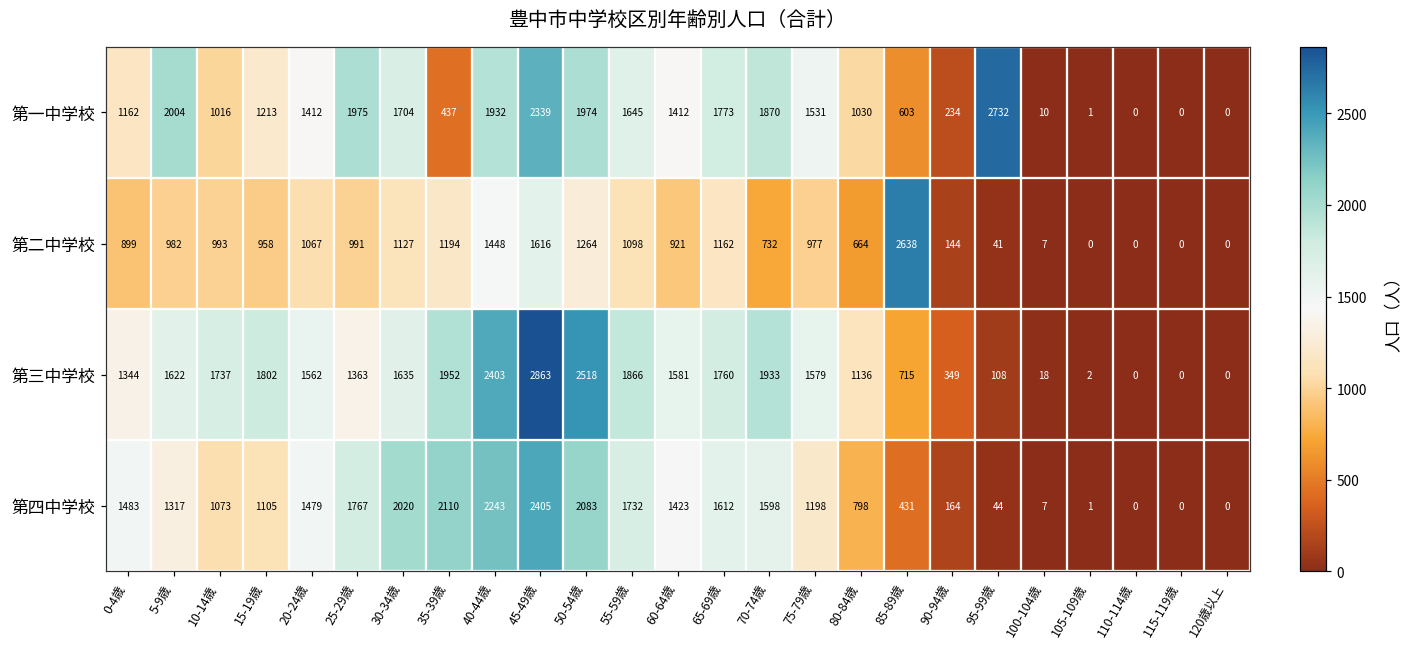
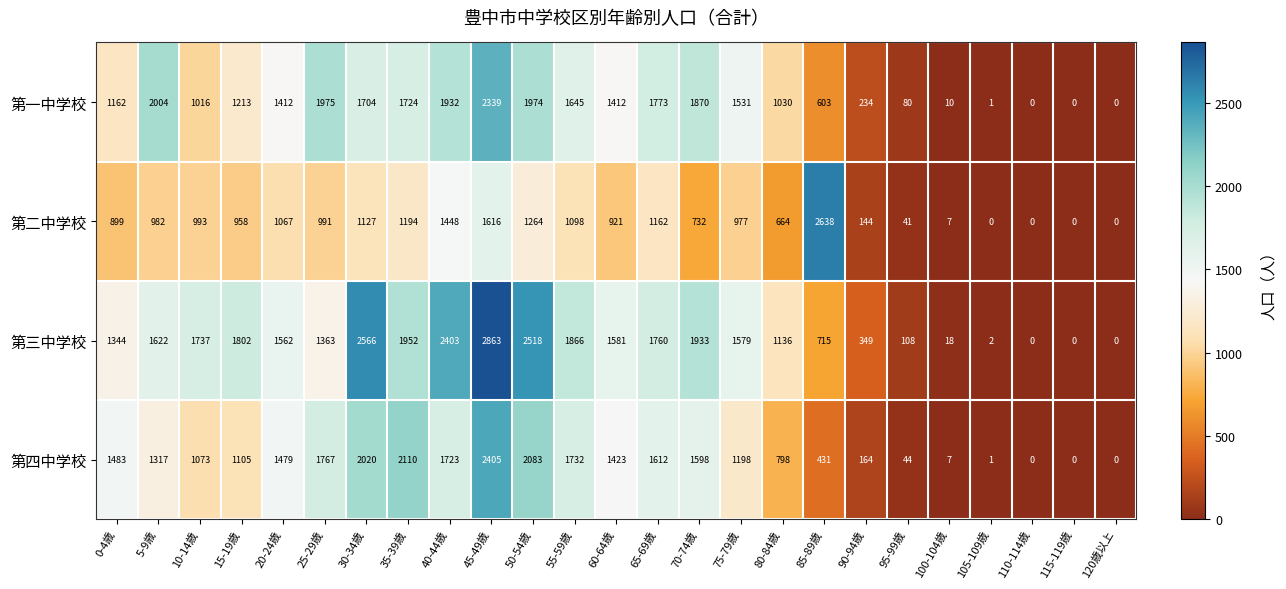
第一中学校, 35-39歳: 437 -> 1724
第一中学校, 95-99歳: 2732 -> 80
第三中学校, 30-34歳: 1635 -> 2566
第四中学校, 40-44歳: 2243 -> 1723
